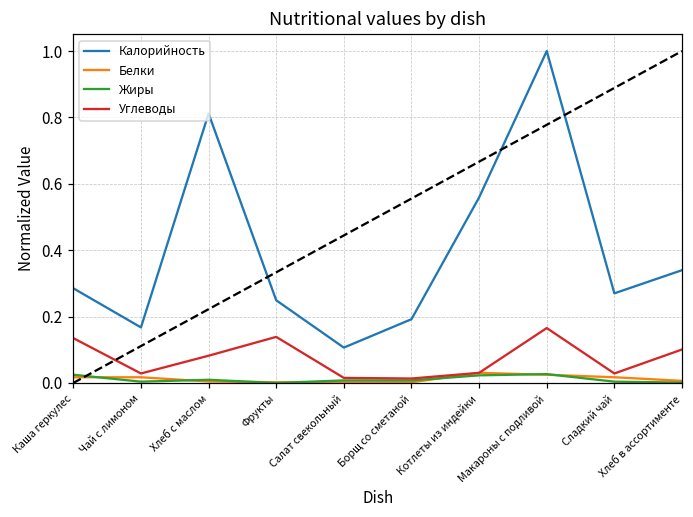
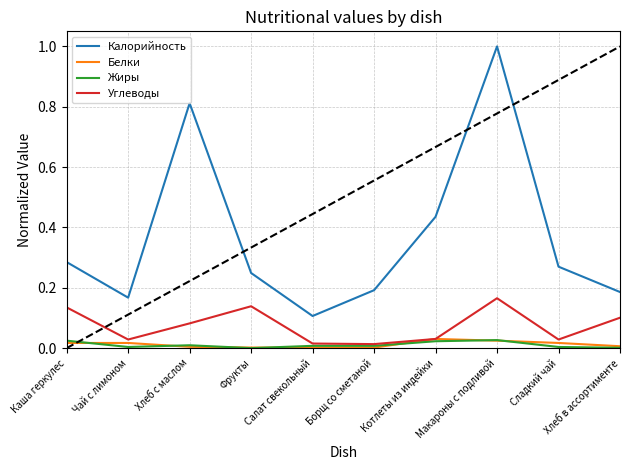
Калорийность, Котлеты из индейки: 0.56 -> 0.44
Калорийность, Хлеб в ассортименте: 0.34 -> 0.19
